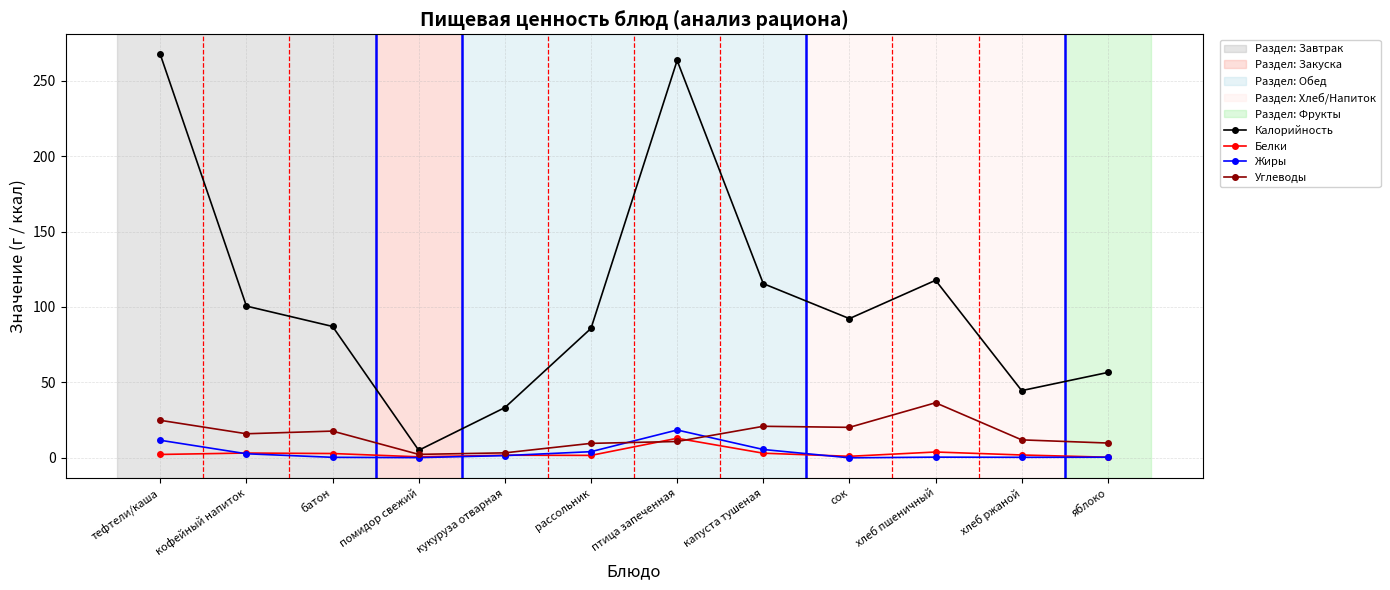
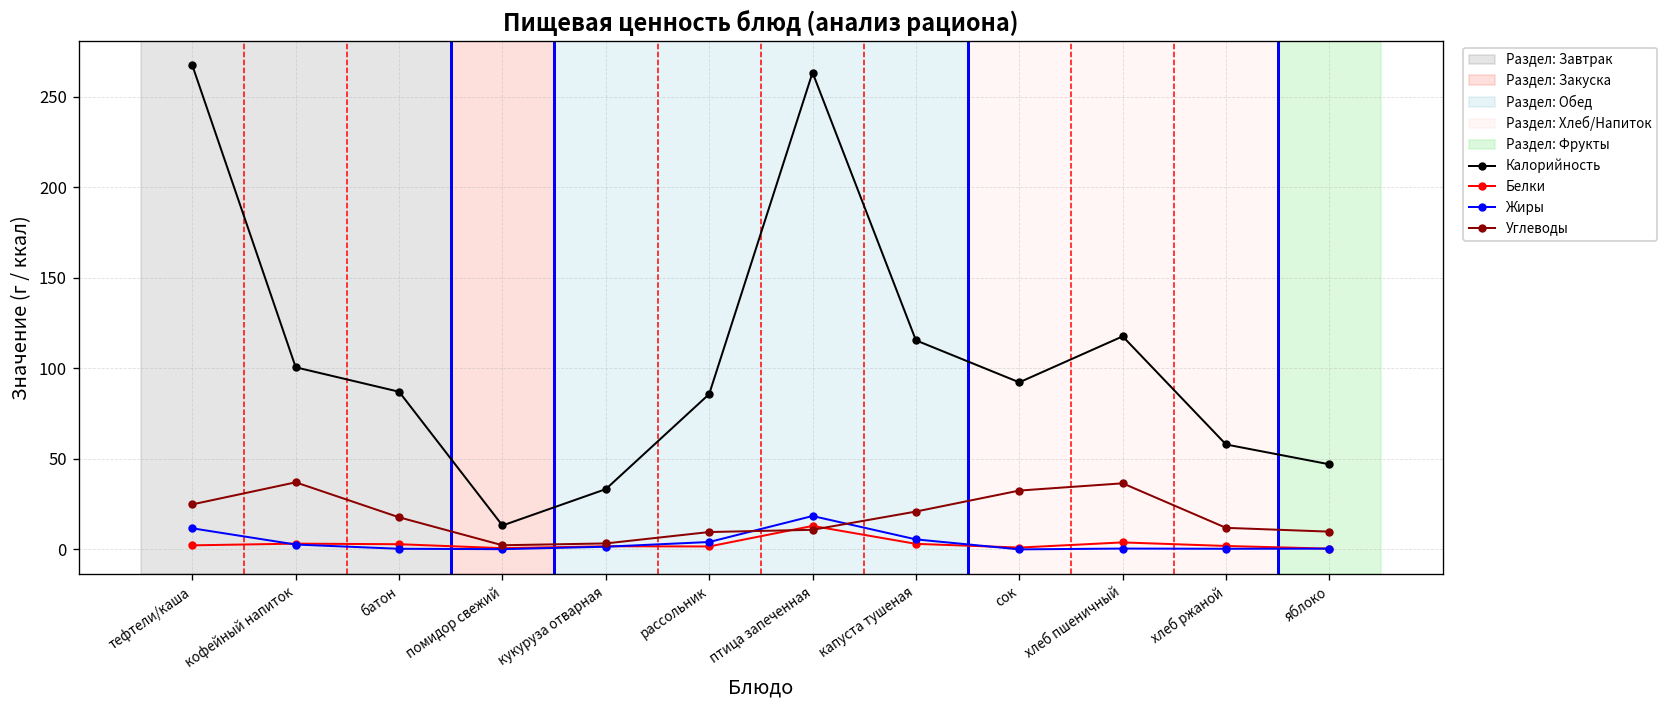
Углеводы, кофейный напиток: 16 -> 37
Калорийность, помидор свежий: 5 -> 13
Углеводы, сок: 20 -> 33
Калорийность, хлеб ржаной: 45 -> 58
Калорийность, яблоко: 57 -> 47
